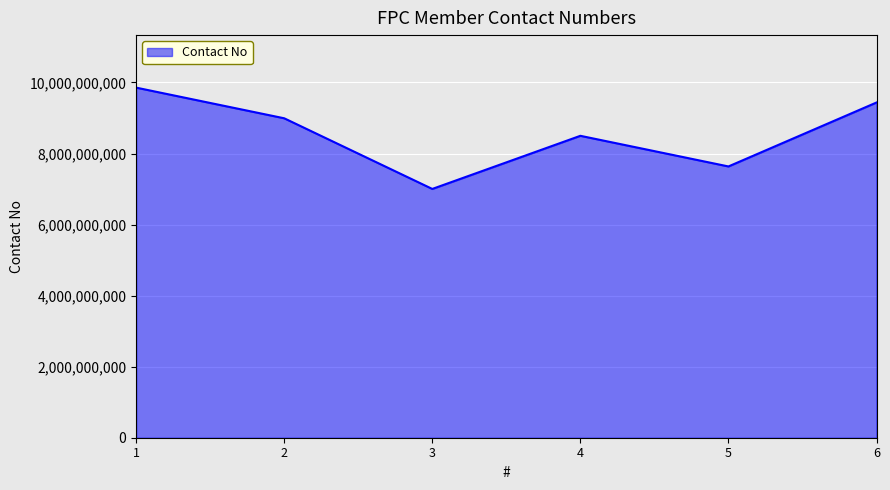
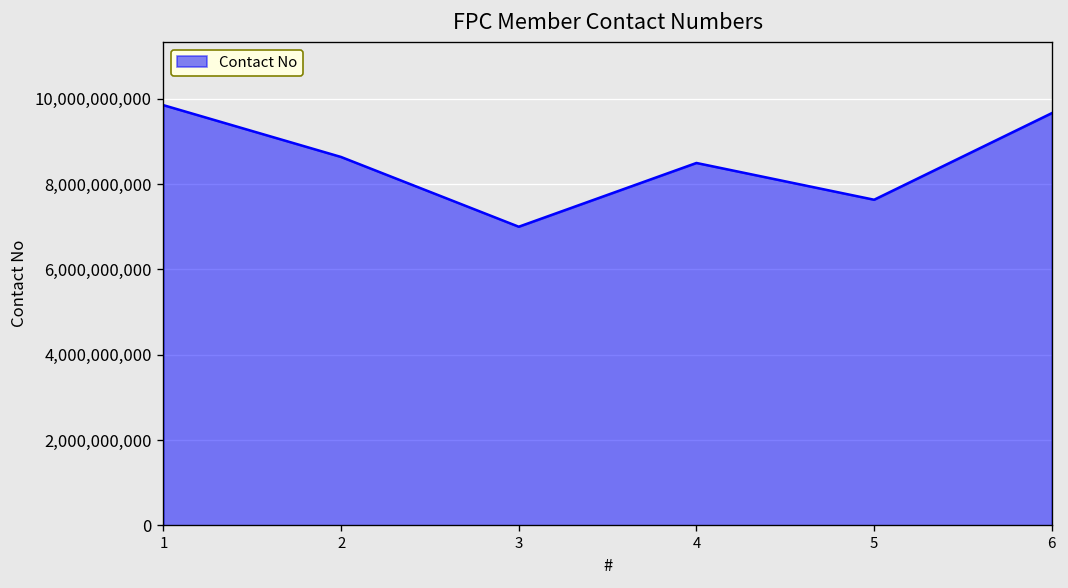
2: 9,000,000,000 -> 8,600,000,000
6: 9,400,000,000 -> 9,700,000,000
